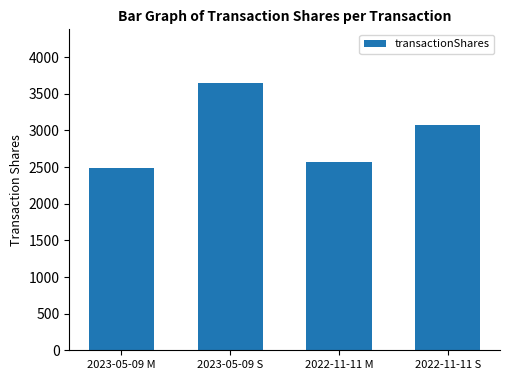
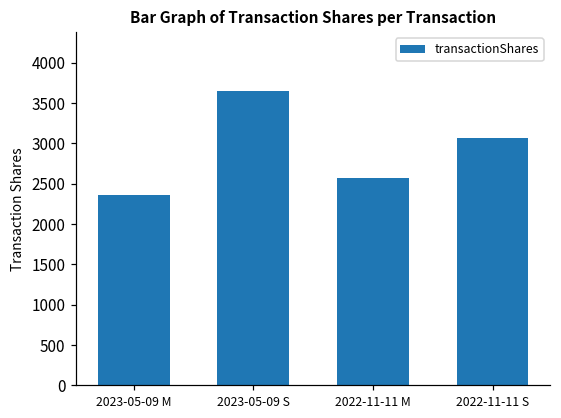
2023-05-09 M: 2500 -> 2400
